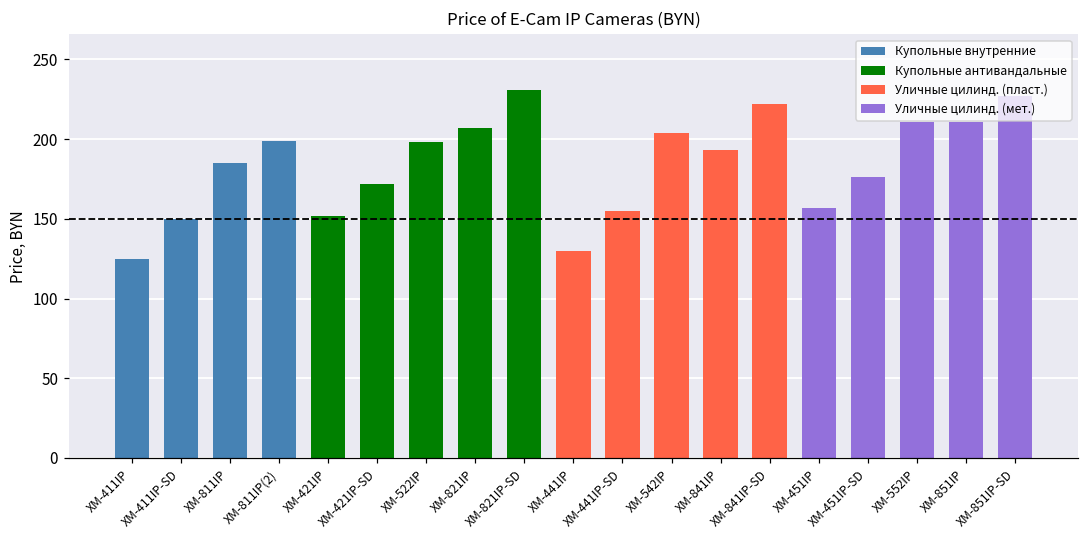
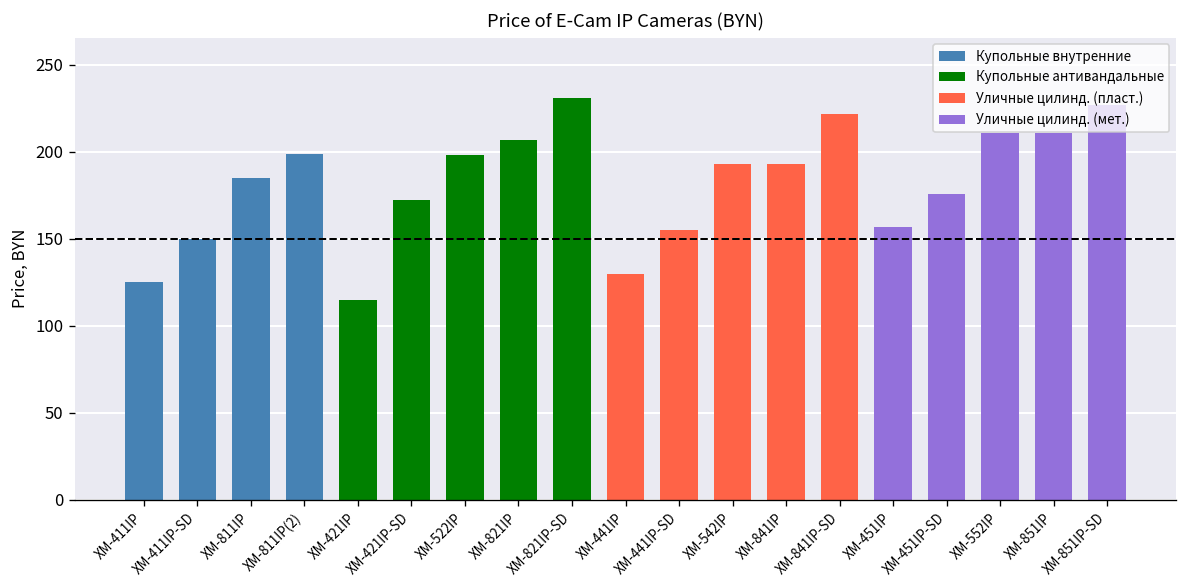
XM-421IP: 152 -> 115
XM-542IP: 204 -> 193
